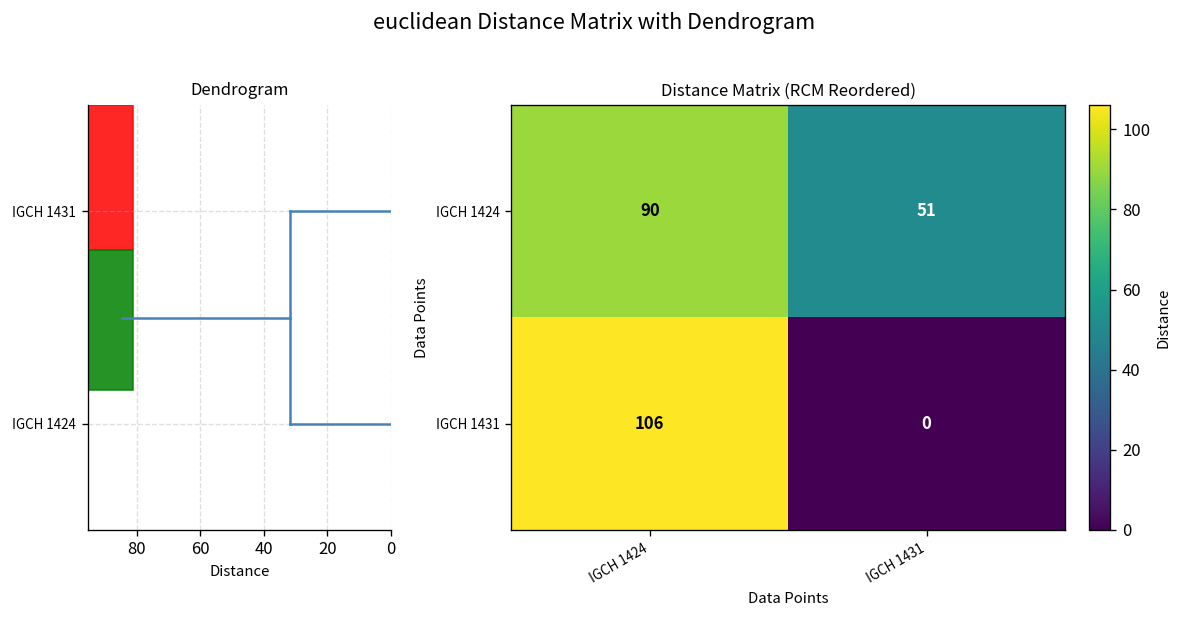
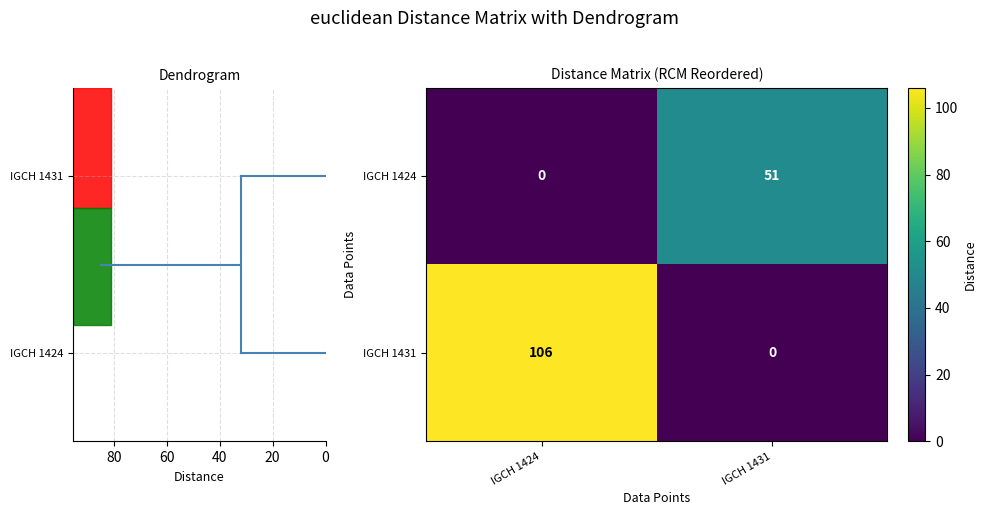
Distance Matrix (RCM Reordered), IGCH 1424, IGCH 1424: 90 -> 0
